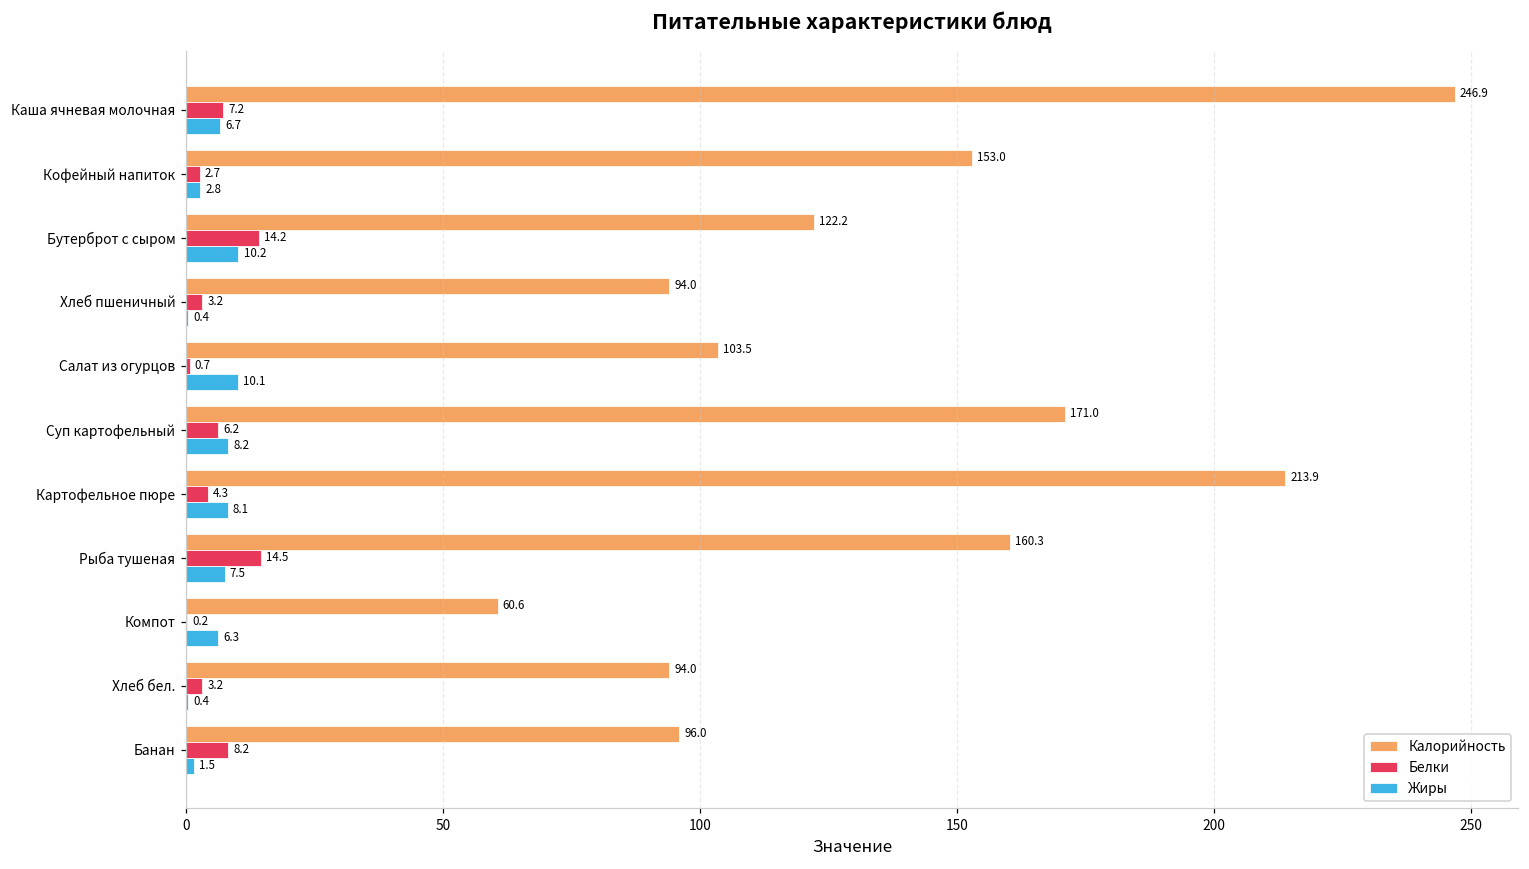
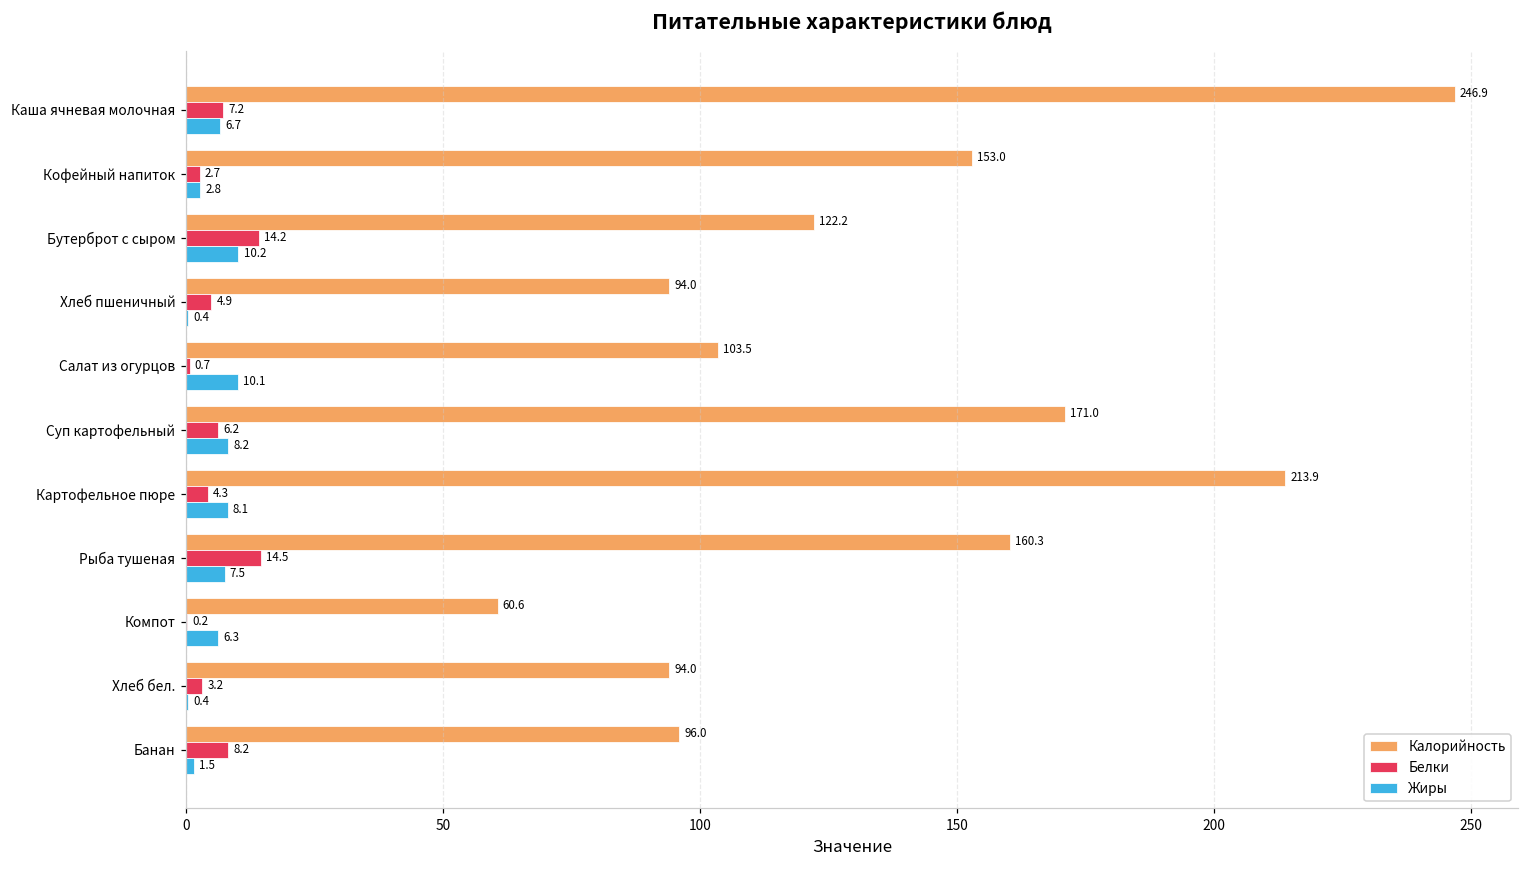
Белки, Хлеб пшеничный: 3.2 -> 4.9
